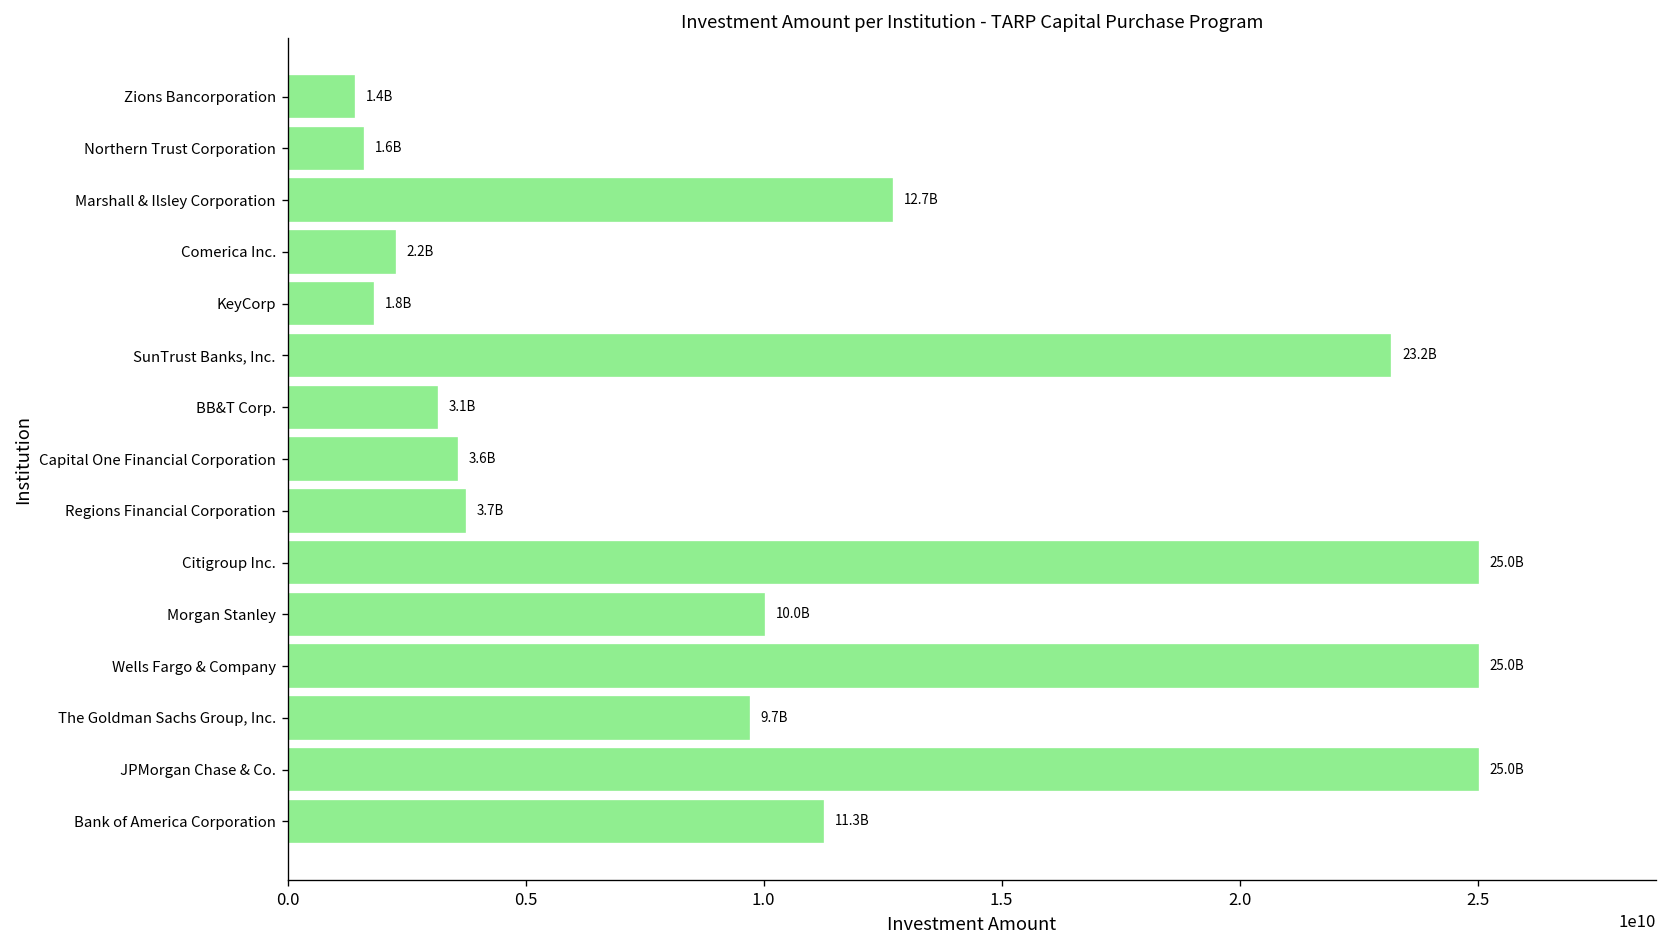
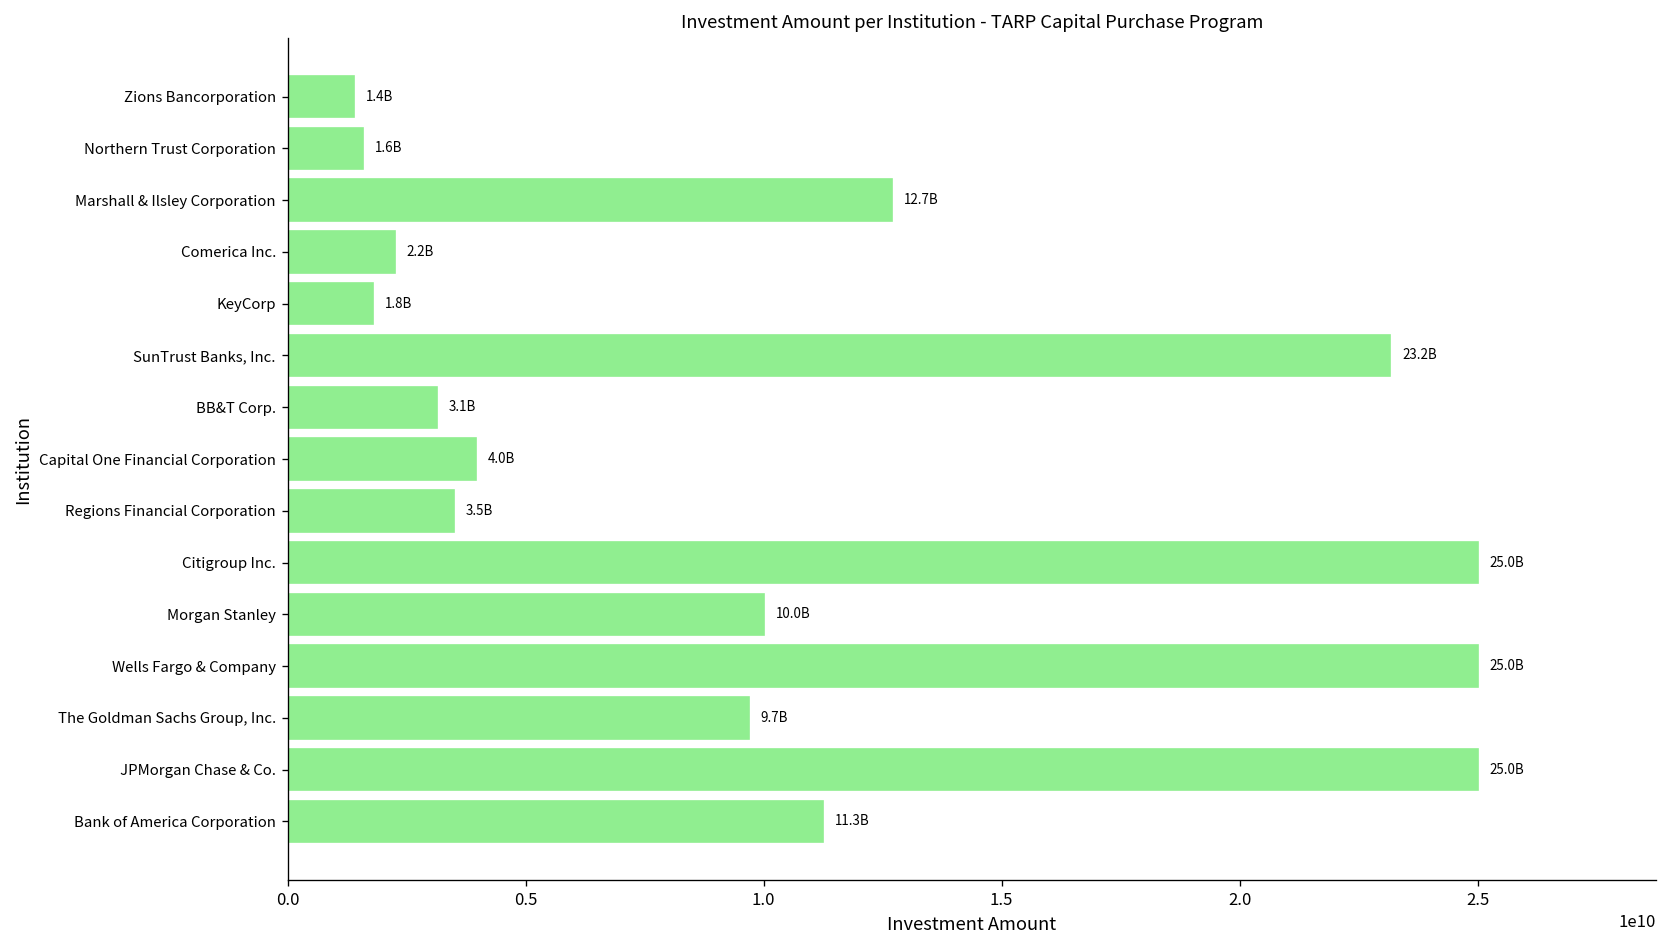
Capital One Financial Corporation: 3.6B -> 4.0B
Regions Financial Corporation: 3.7B -> 3.5B
